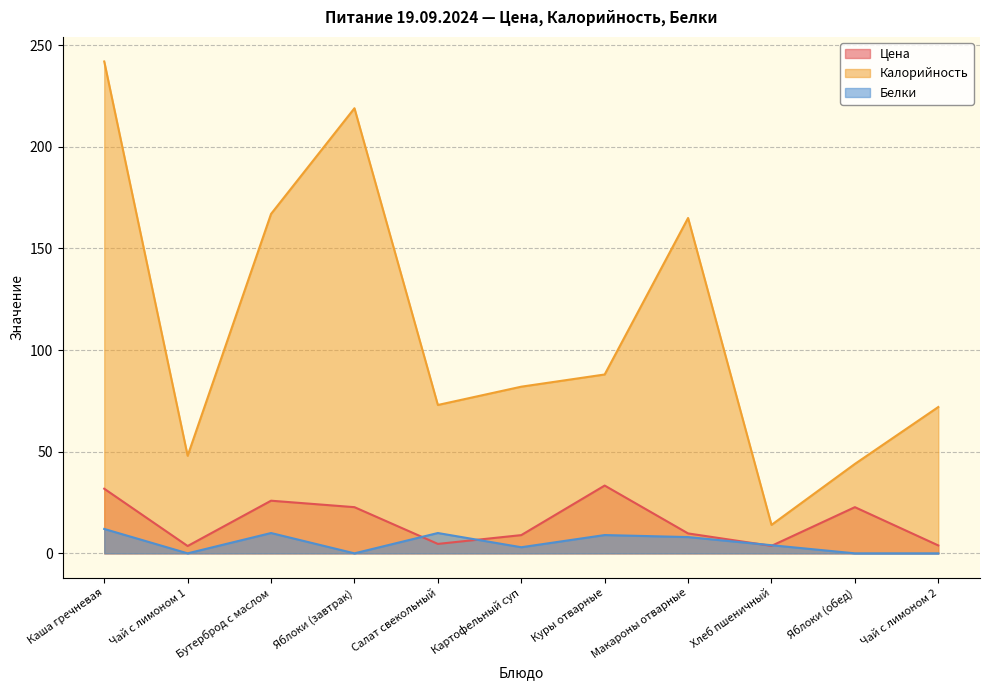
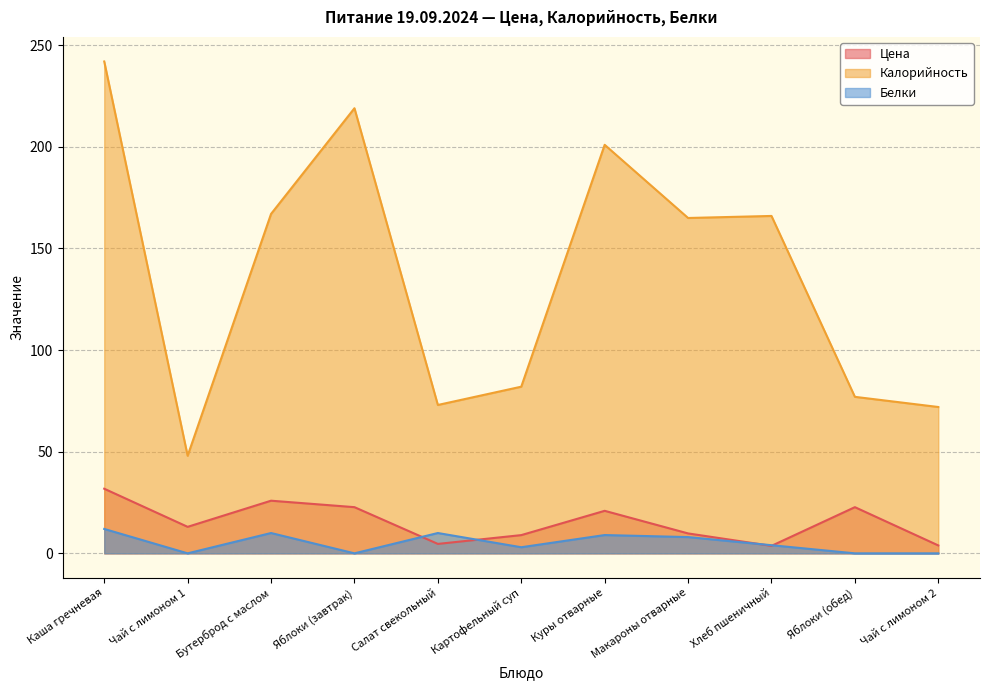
Цена, Чай с лимоном 1: 4 -> 13
Цена, Куры отварные: 33 -> 21
Калорийность, Куры отварные: 88 -> 201
Калорийность, Хлеб пшеничный: 14 -> 166
Калорийность, Яблоки (обед): 44 -> 77
